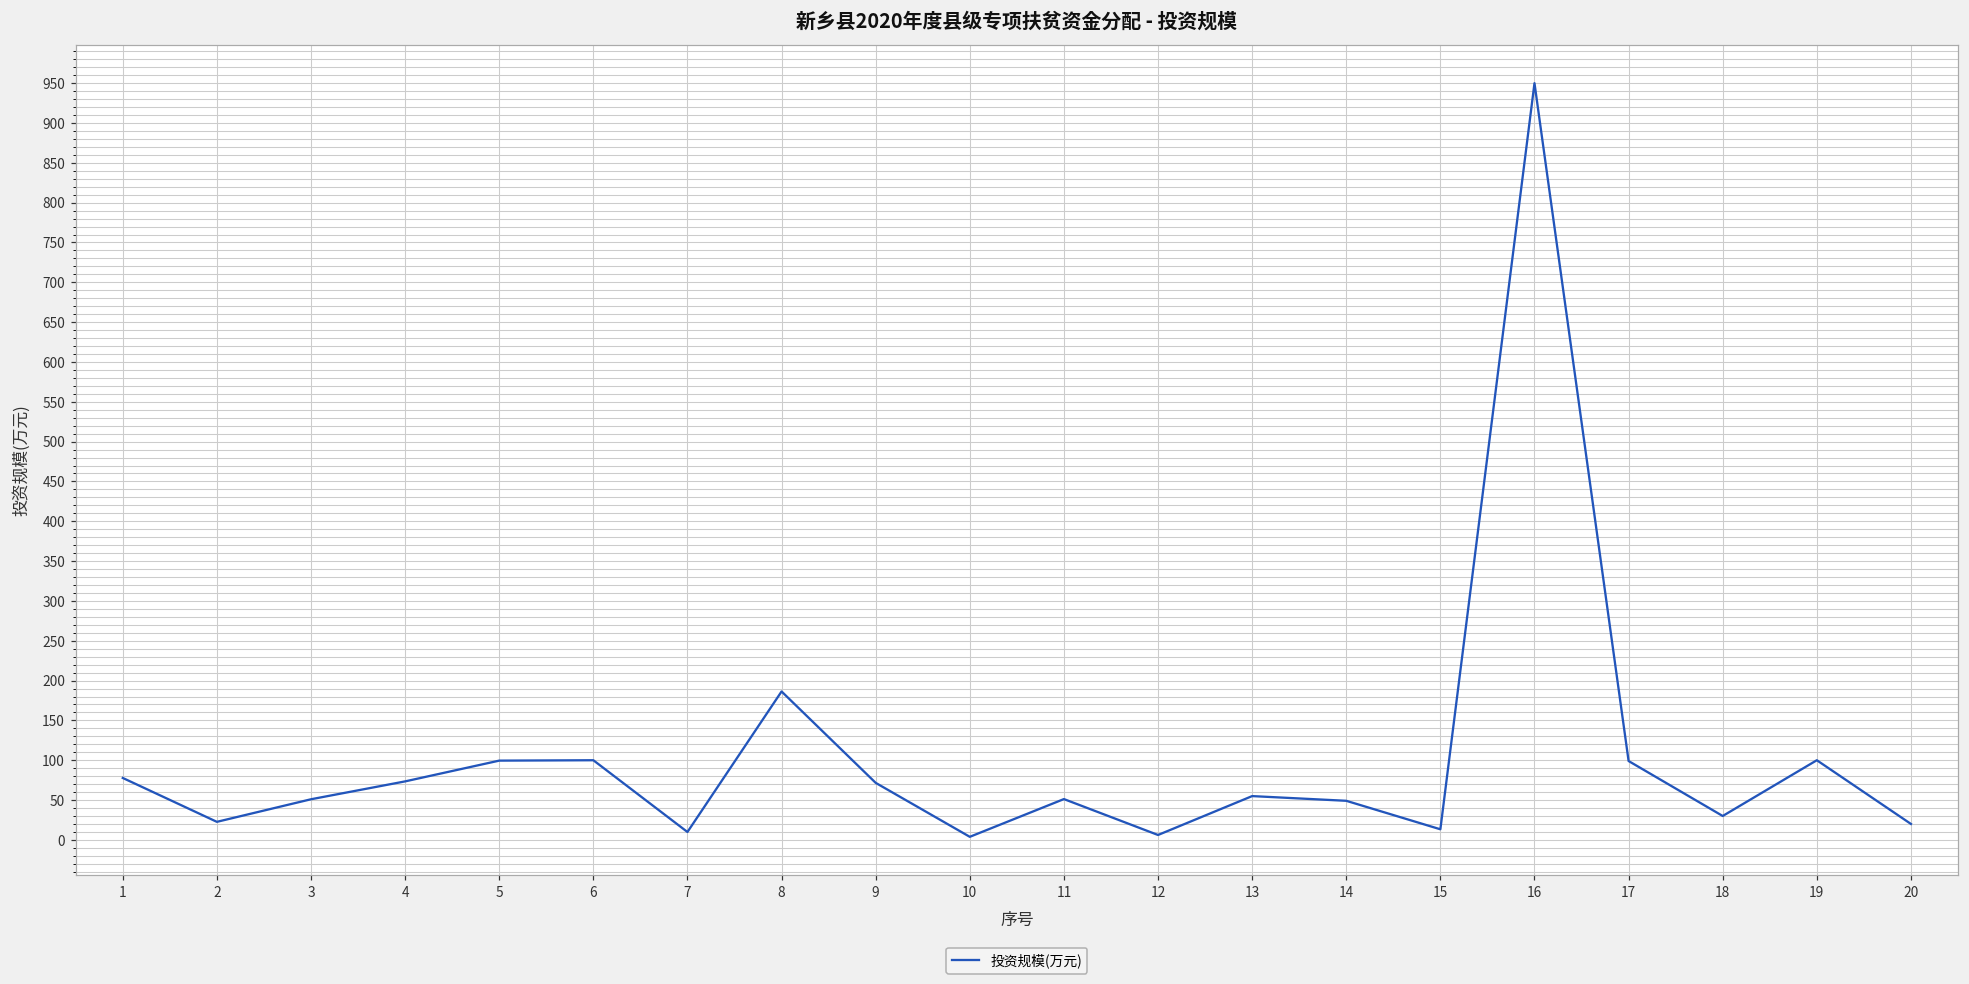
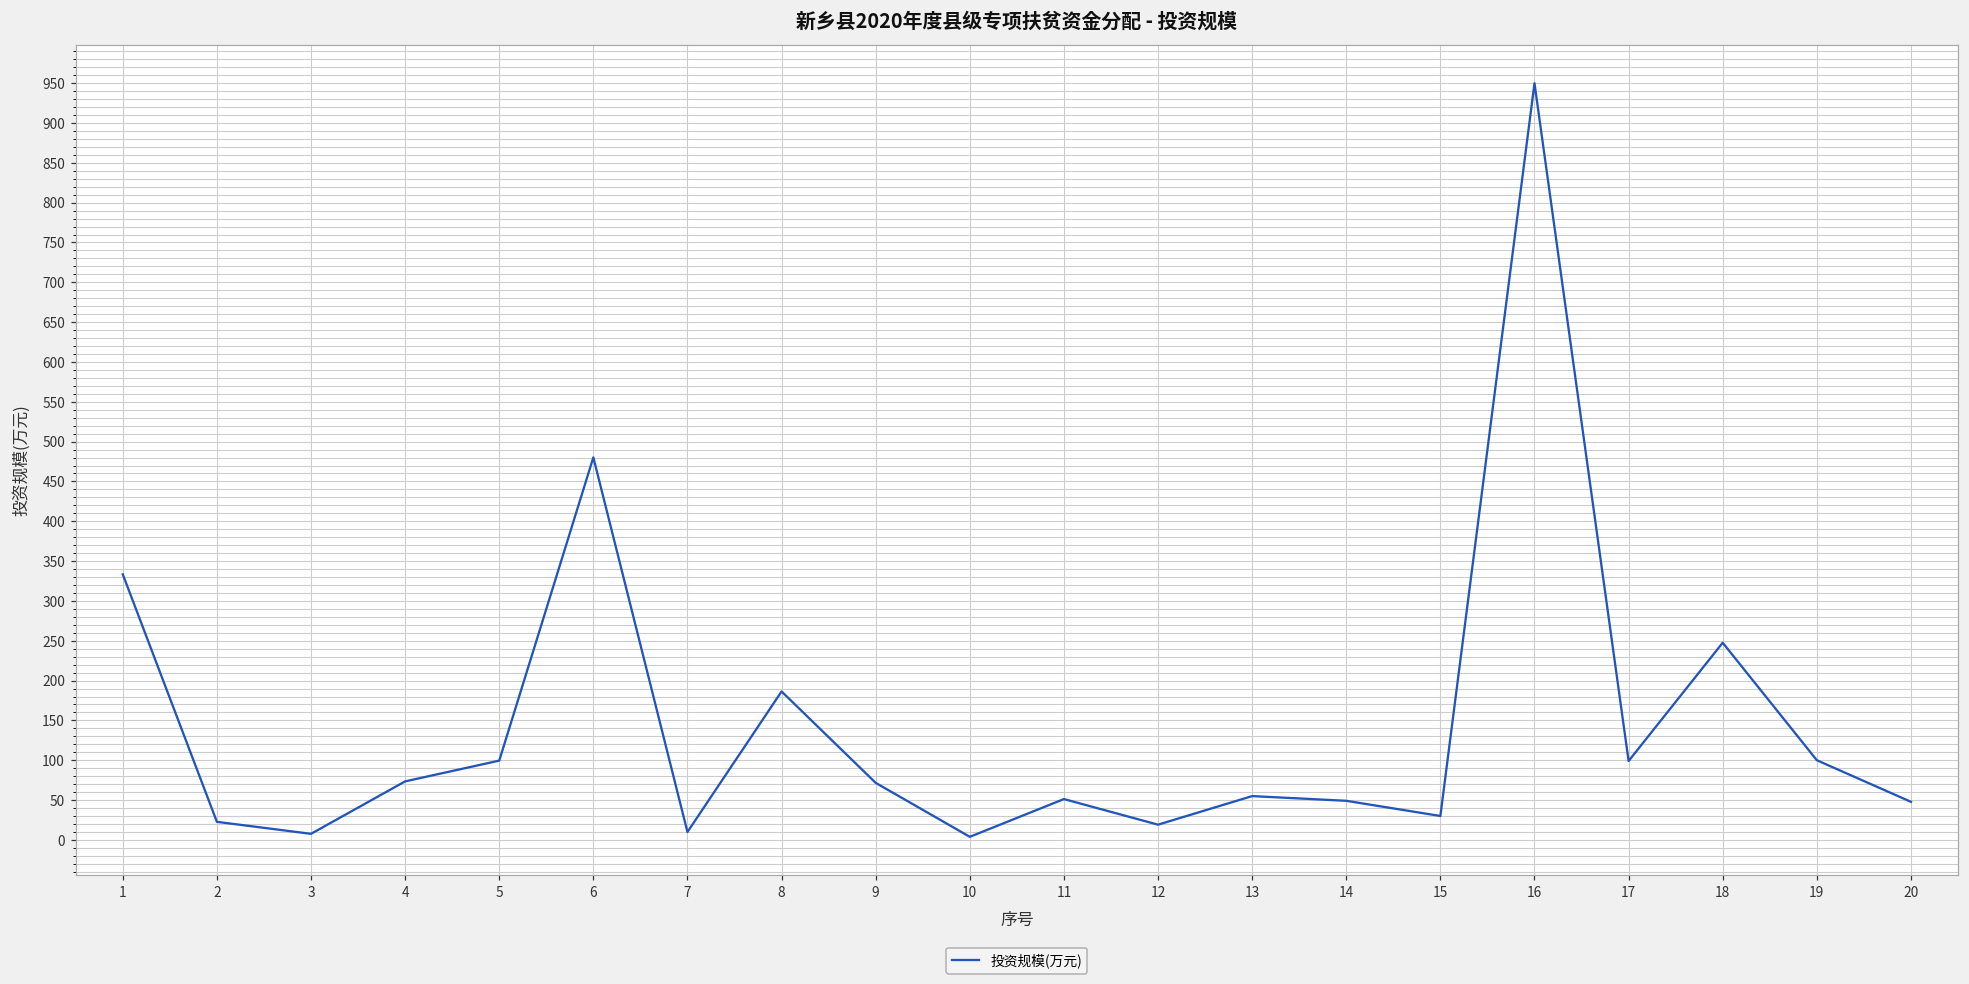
1: 80 -> 330
3: 50 -> 10
6: 100 -> 480
12: 10 -> 20
15: 10 -> 30
18: 30 -> 250
20: 20 -> 50
